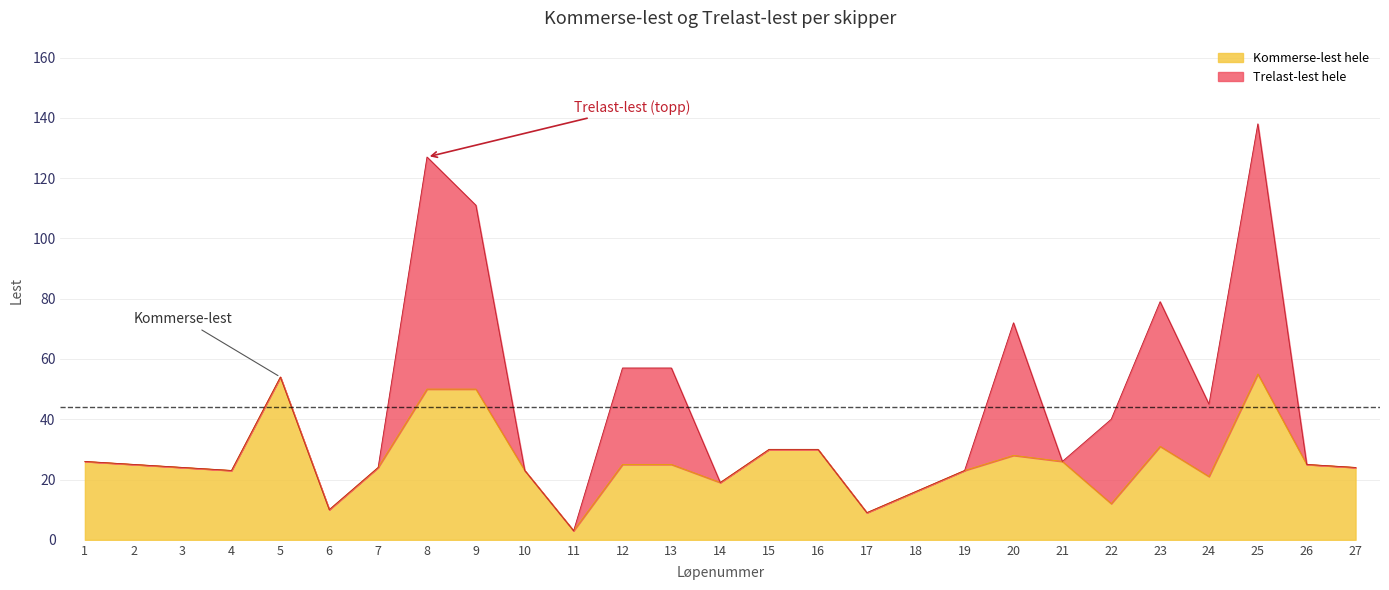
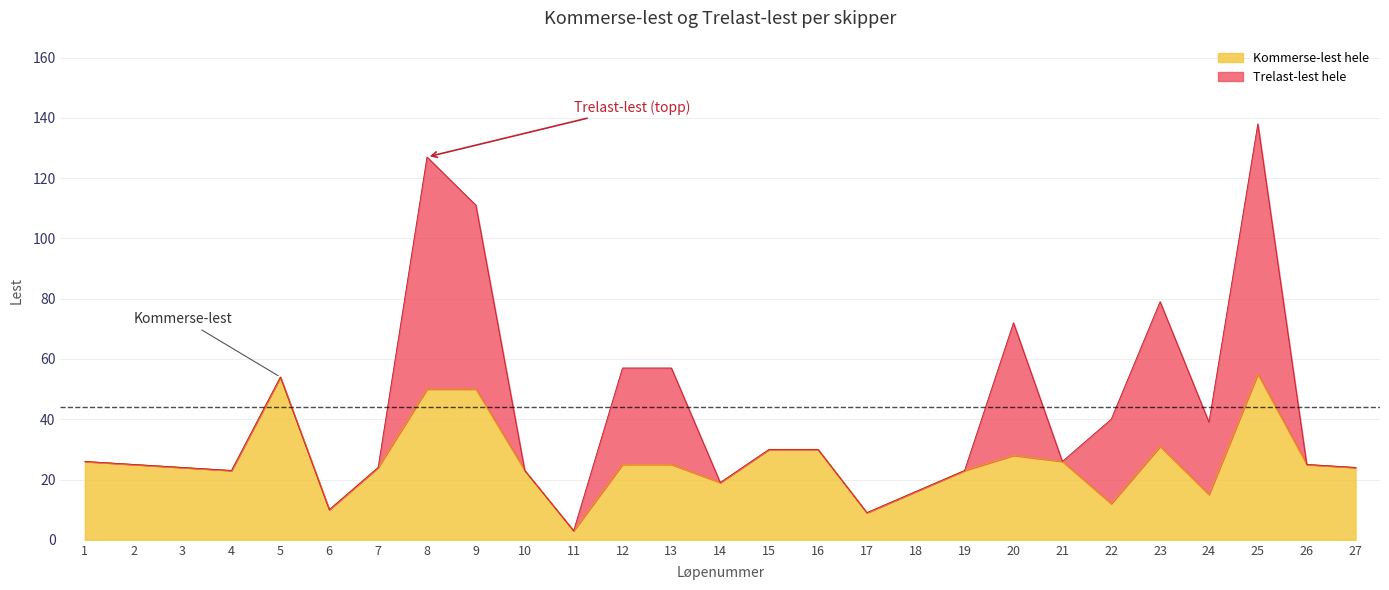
Kommerse-lest hele, 24: 21 -> 15
